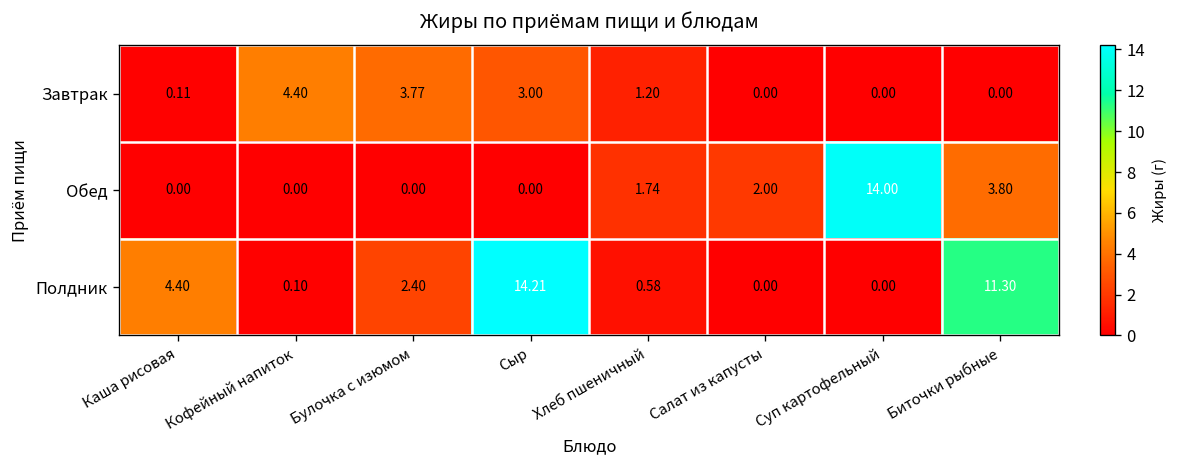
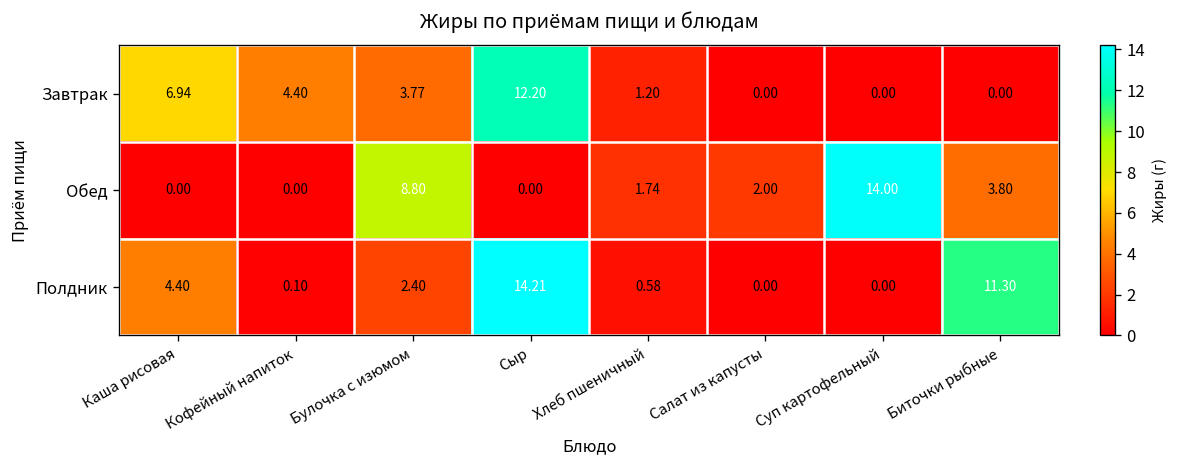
Завтрак, Каша рисовая: 0.11 -> 6.94
Завтрак, Сыр: 3.00 -> 12.20
Обед, Булочка с изюмом: 0.00 -> 8.80
